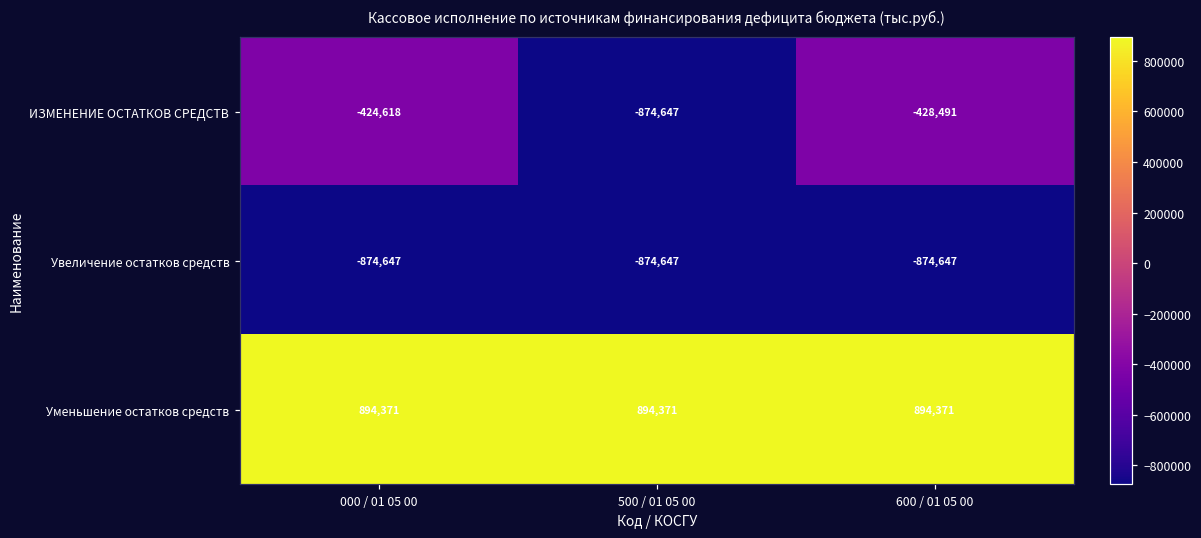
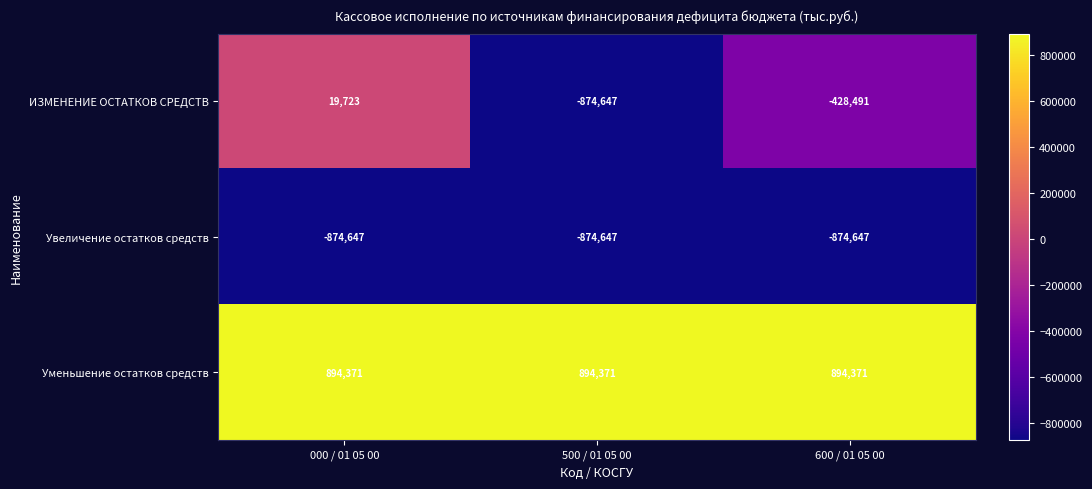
ИЗМЕНЕНИЕ ОСТАТКОВ СРЕДСТВ, 000 / 01 05 00: -424,618 -> 19,723
